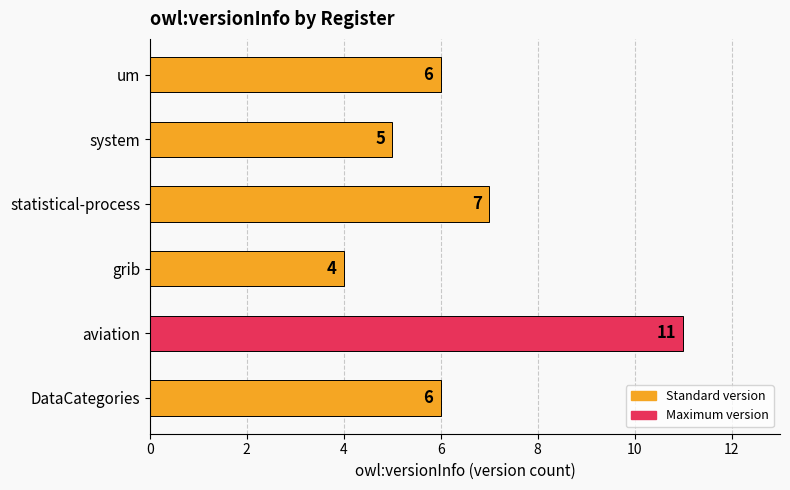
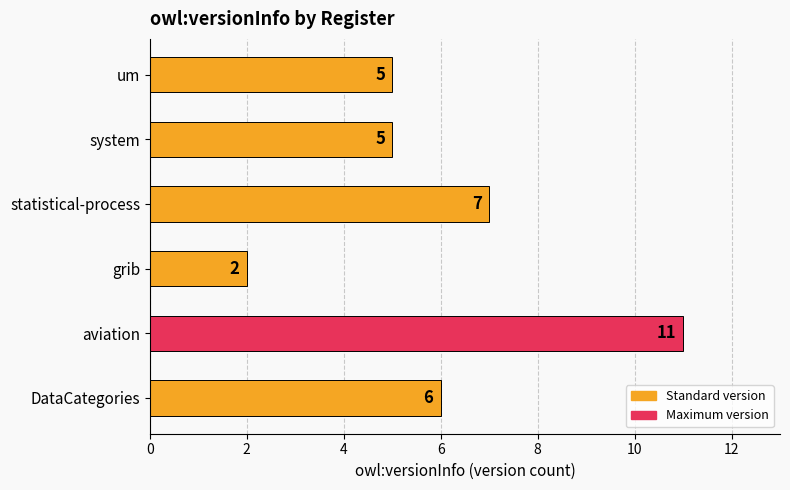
um: 6 -> 5
grib: 4 -> 2
